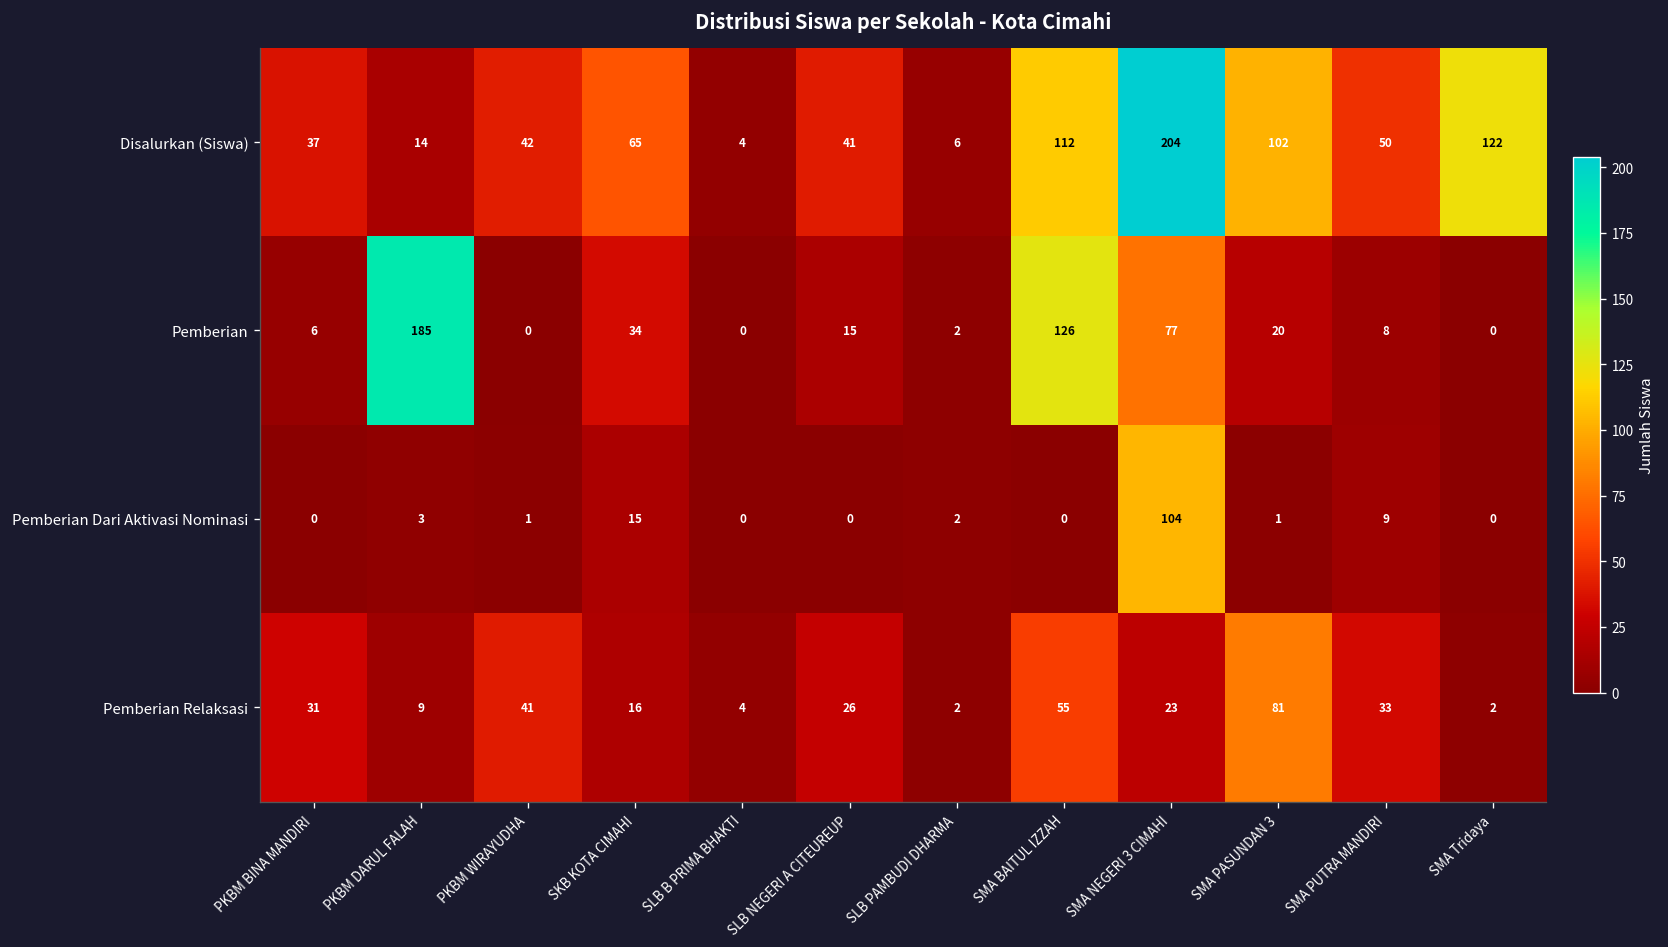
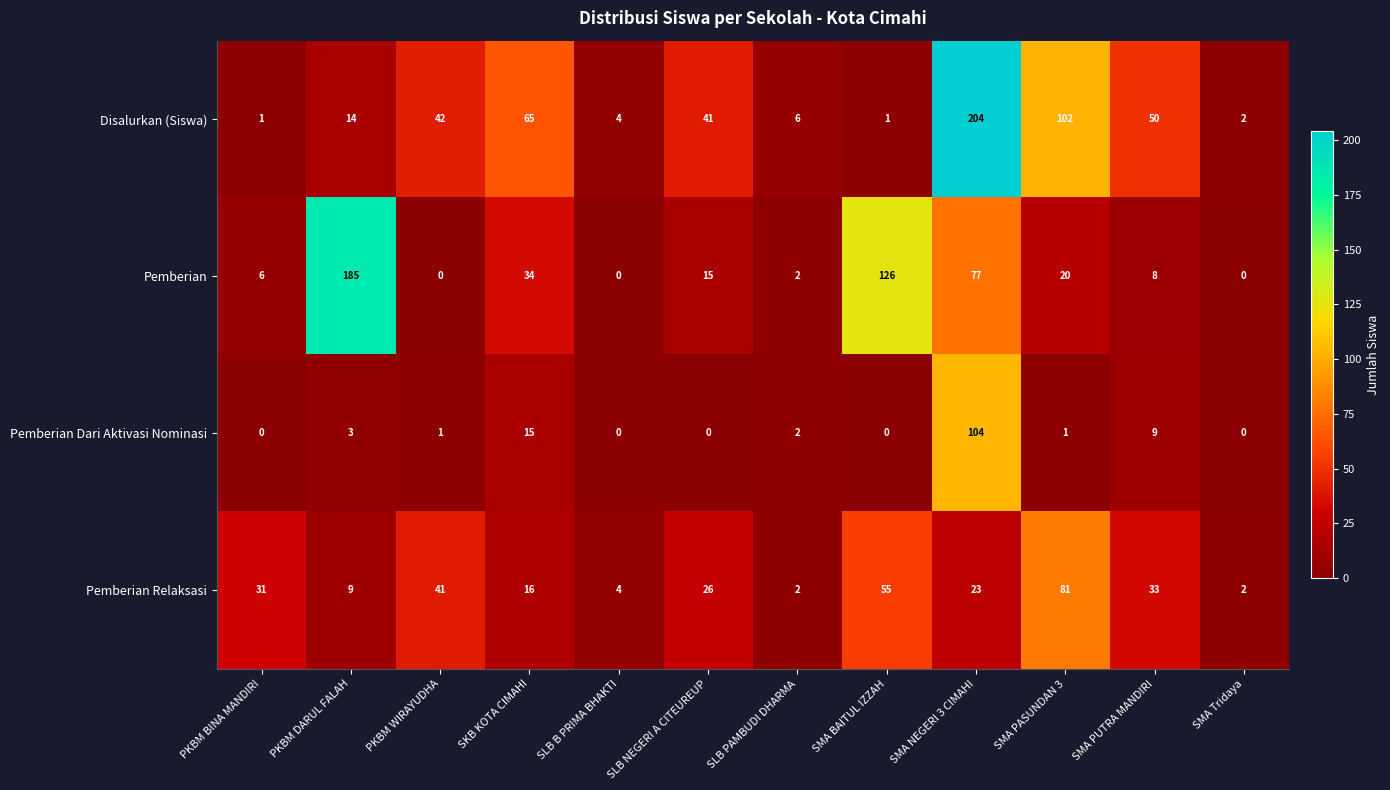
Disalurkan (Siswa), PKBM BINA MANDIRI: 37 -> 1
Disalurkan (Siswa), SMA BAITUL IZZAH: 112 -> 1
Disalurkan (Siswa), SMA Tridaya: 122 -> 2
